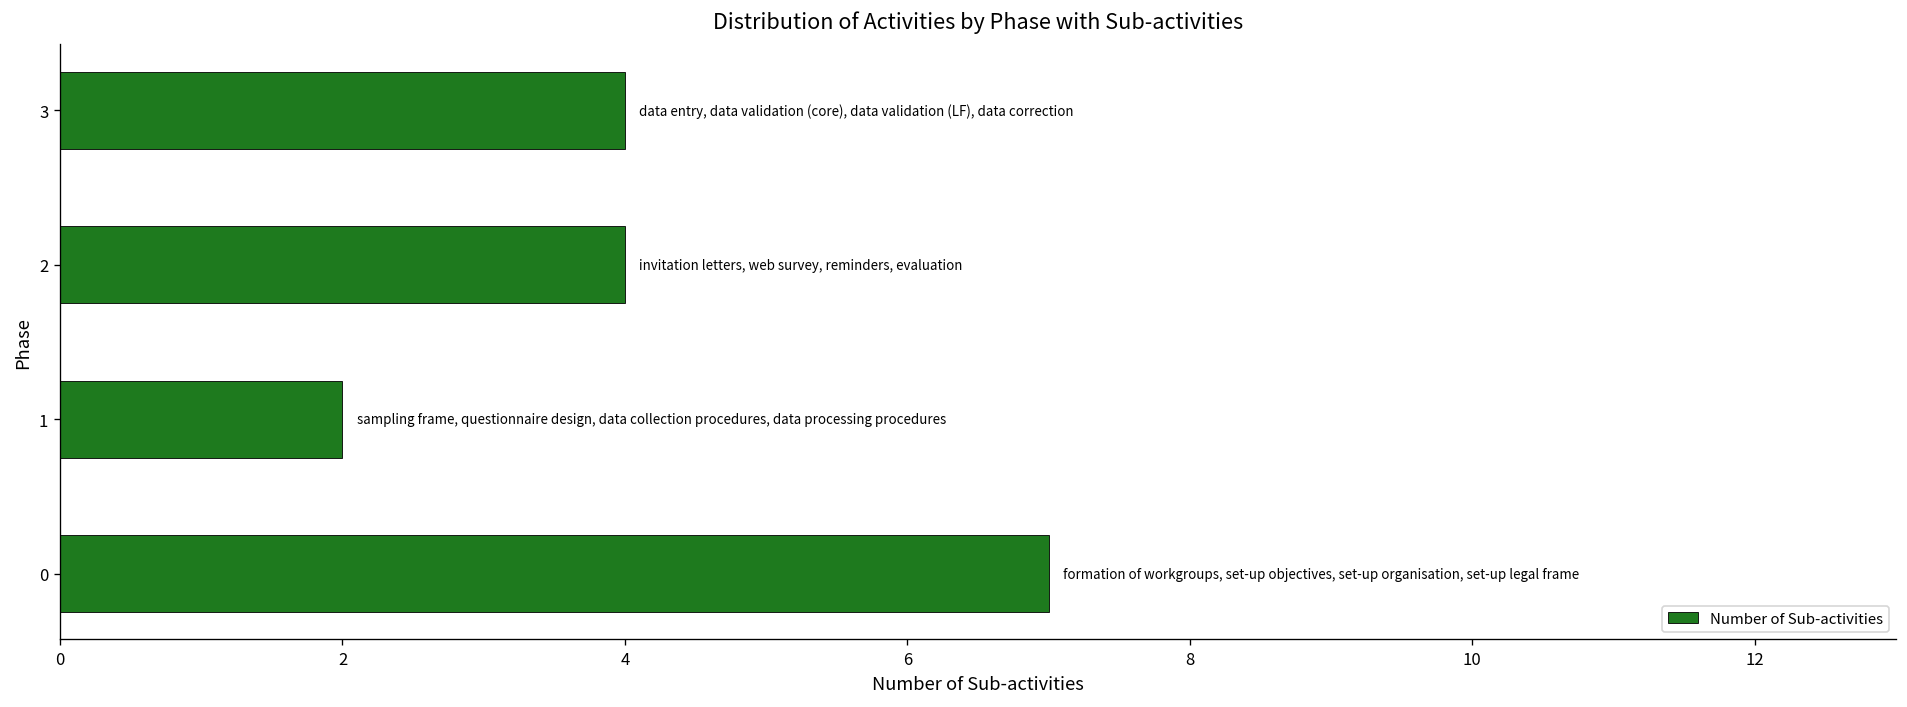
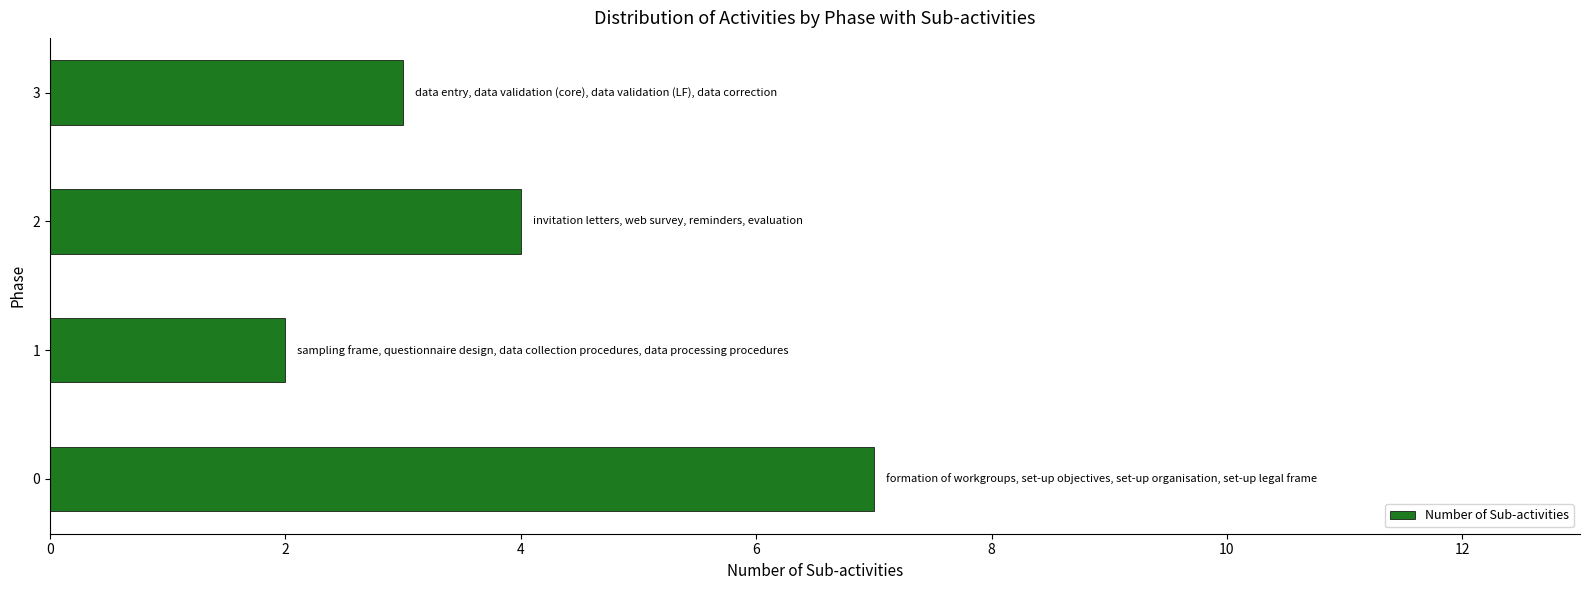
3: 4 -> 3
